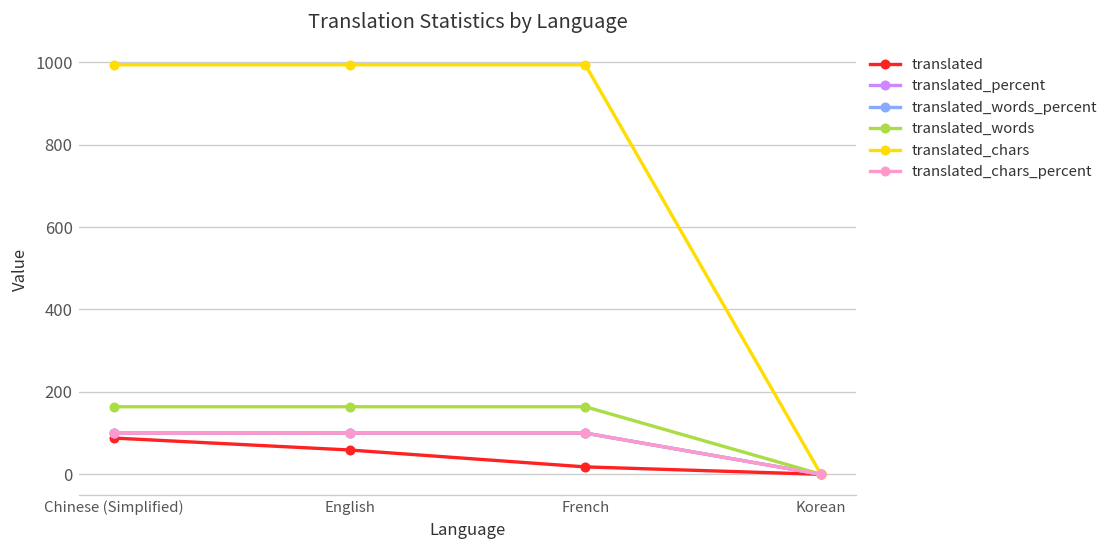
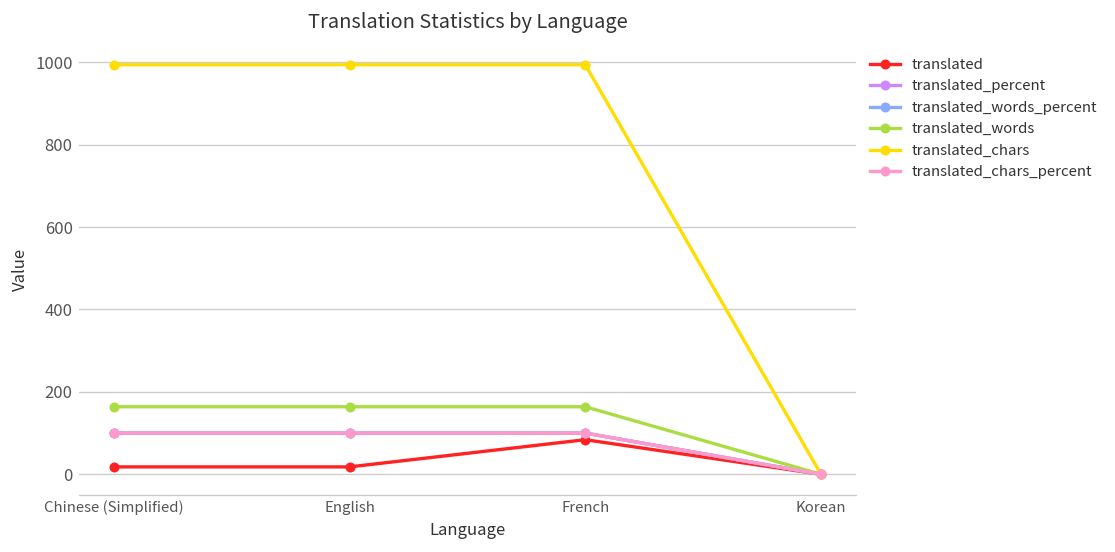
translated, Chinese (Simplified): 90 -> 20
translated, English: 60 -> 20
translated, French: 20 -> 80
